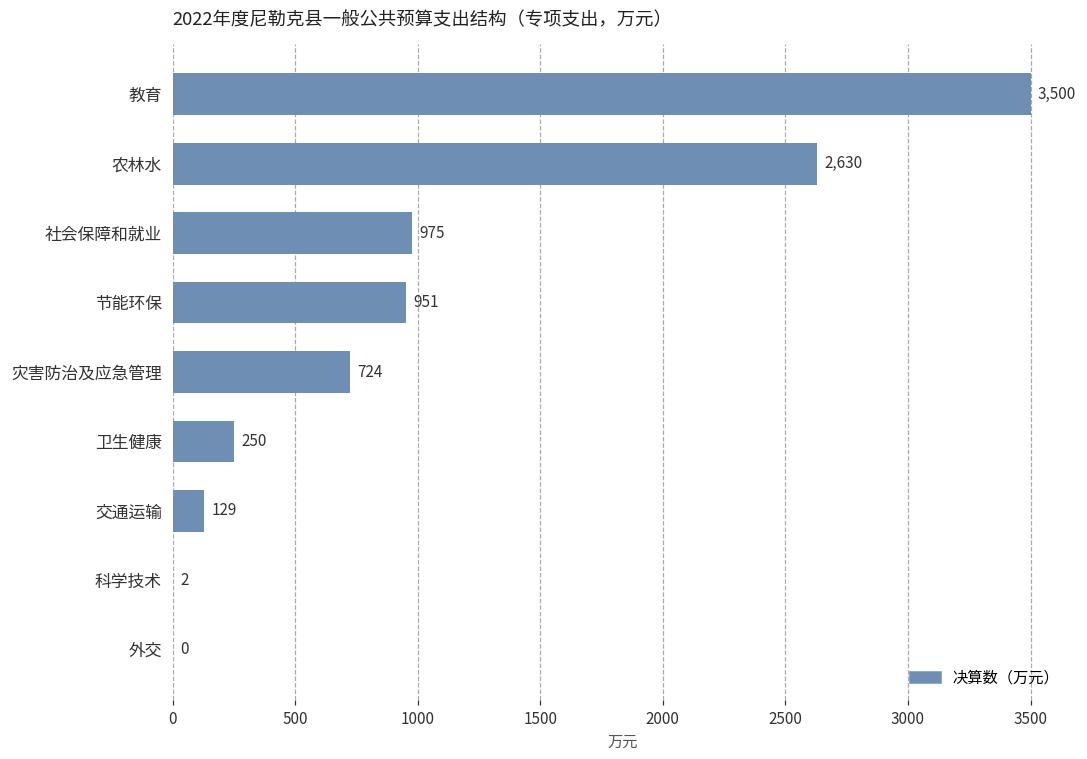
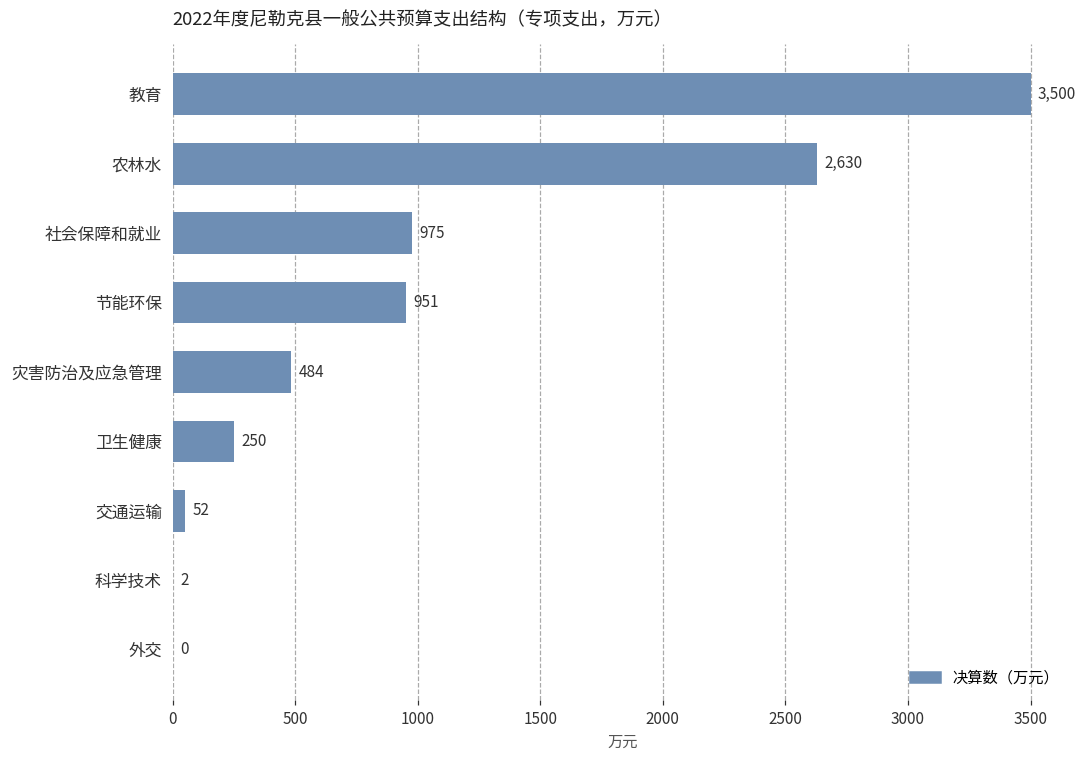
灾害防治及应急管理: 724 -> 484
交通运输: 129 -> 52
